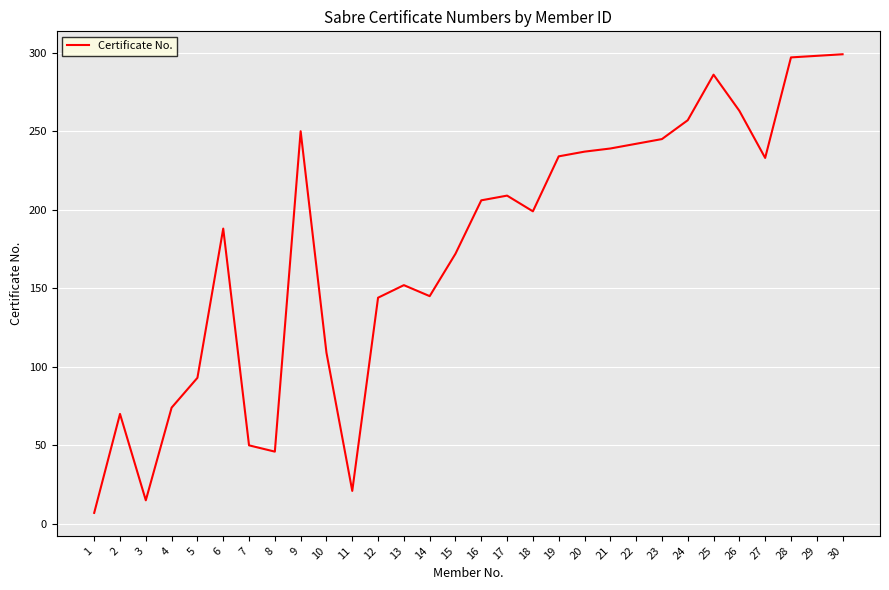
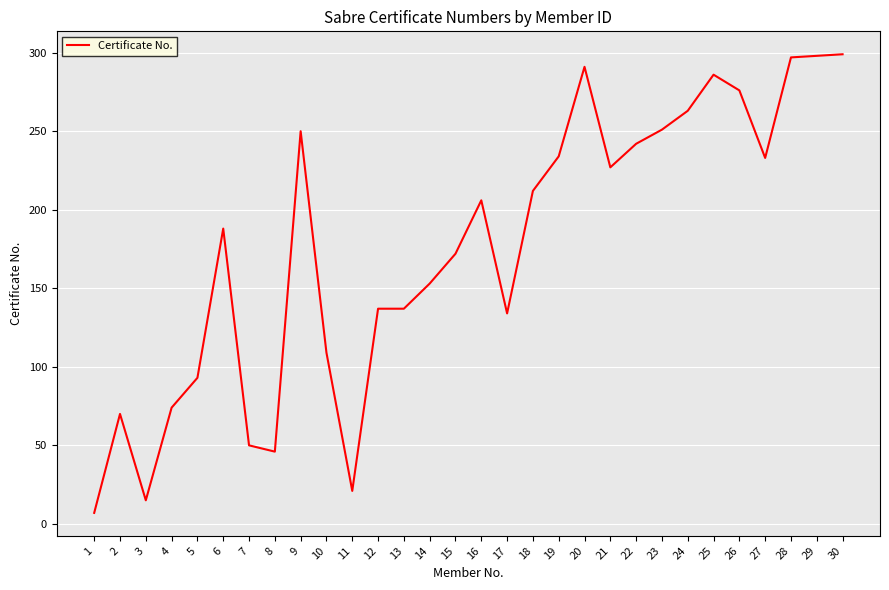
12: 144 -> 137
13: 152 -> 137
14: 145 -> 153
17: 209 -> 134
18: 199 -> 212
20: 237 -> 291
21: 239 -> 227
23: 245 -> 251
24: 257 -> 263
26: 263 -> 276
